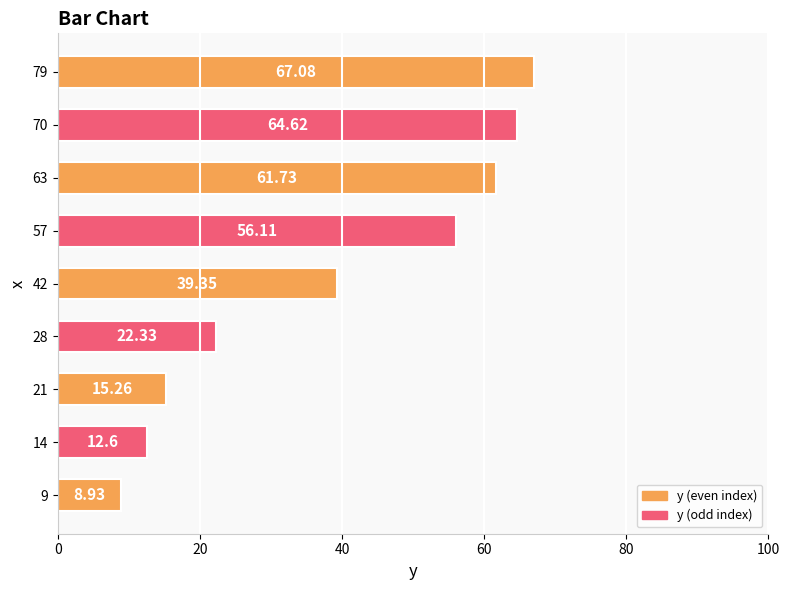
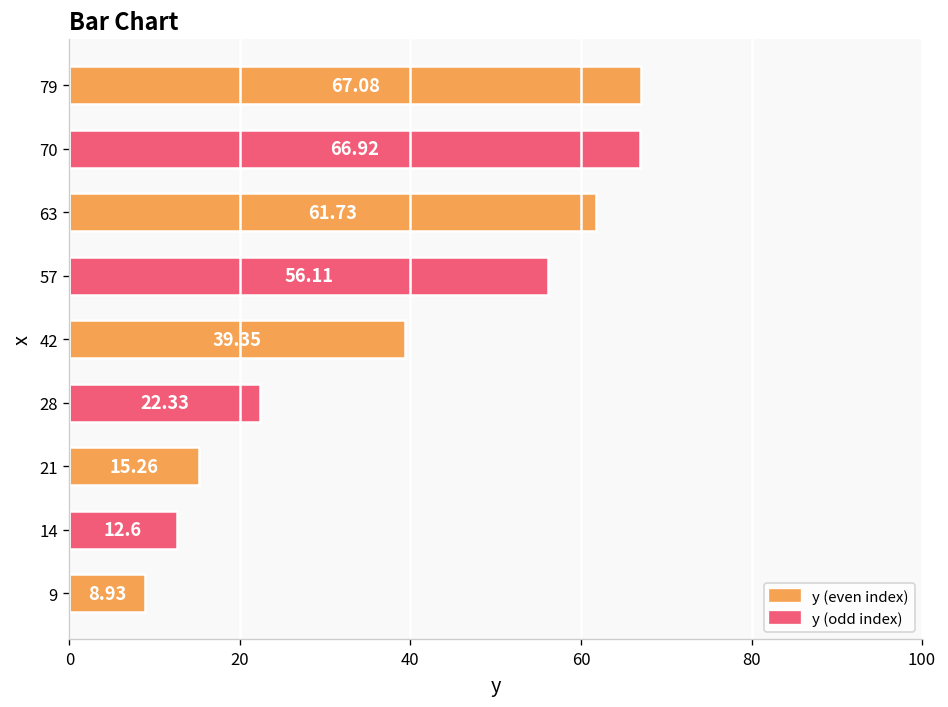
70: 64.62 -> 66.92
